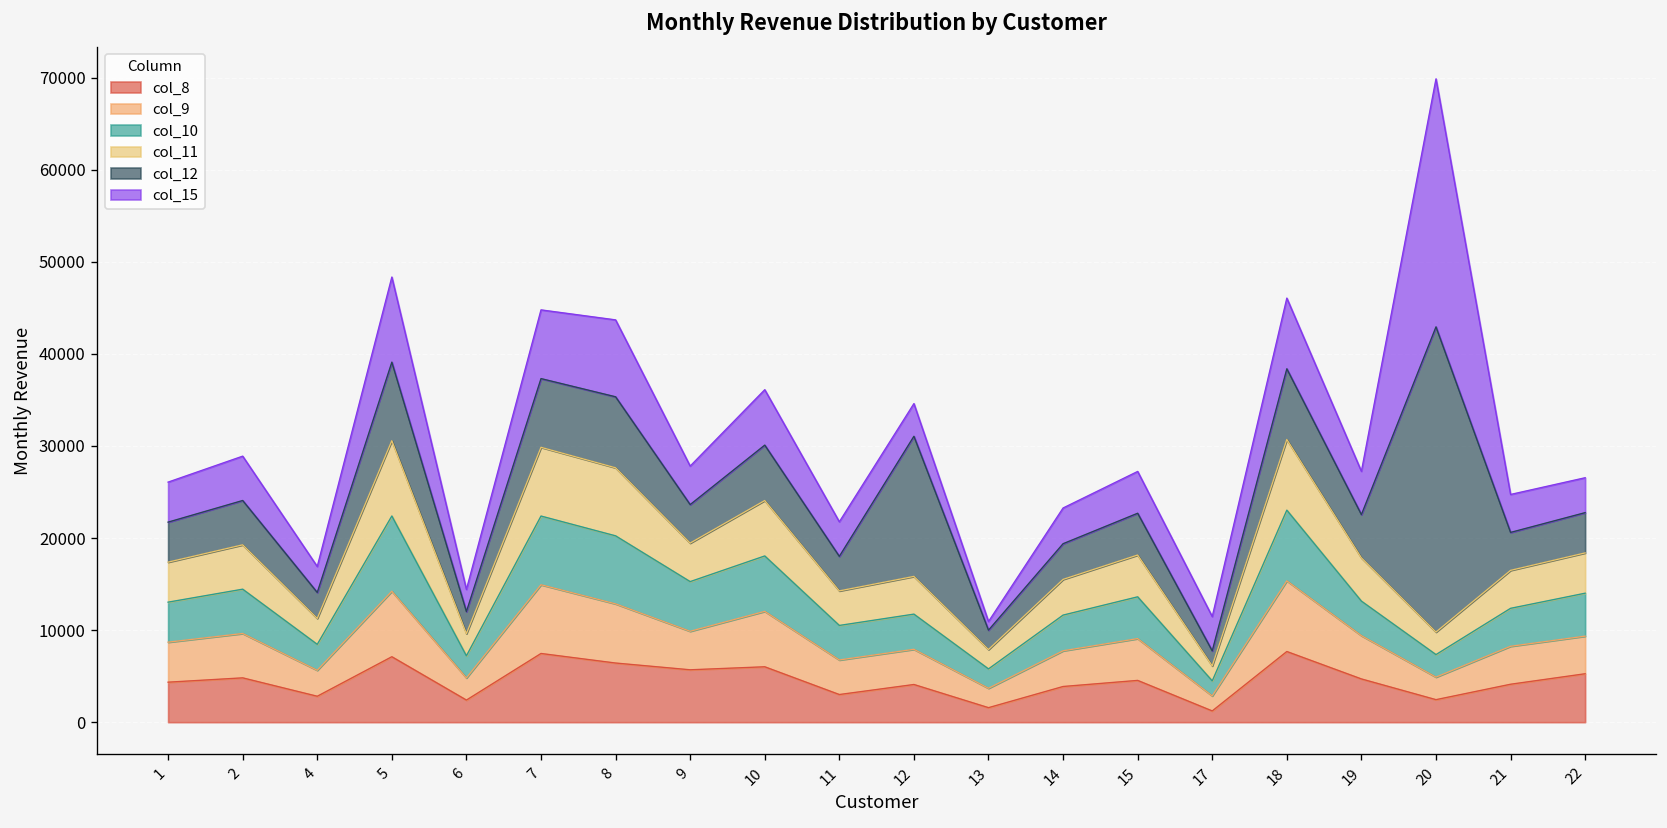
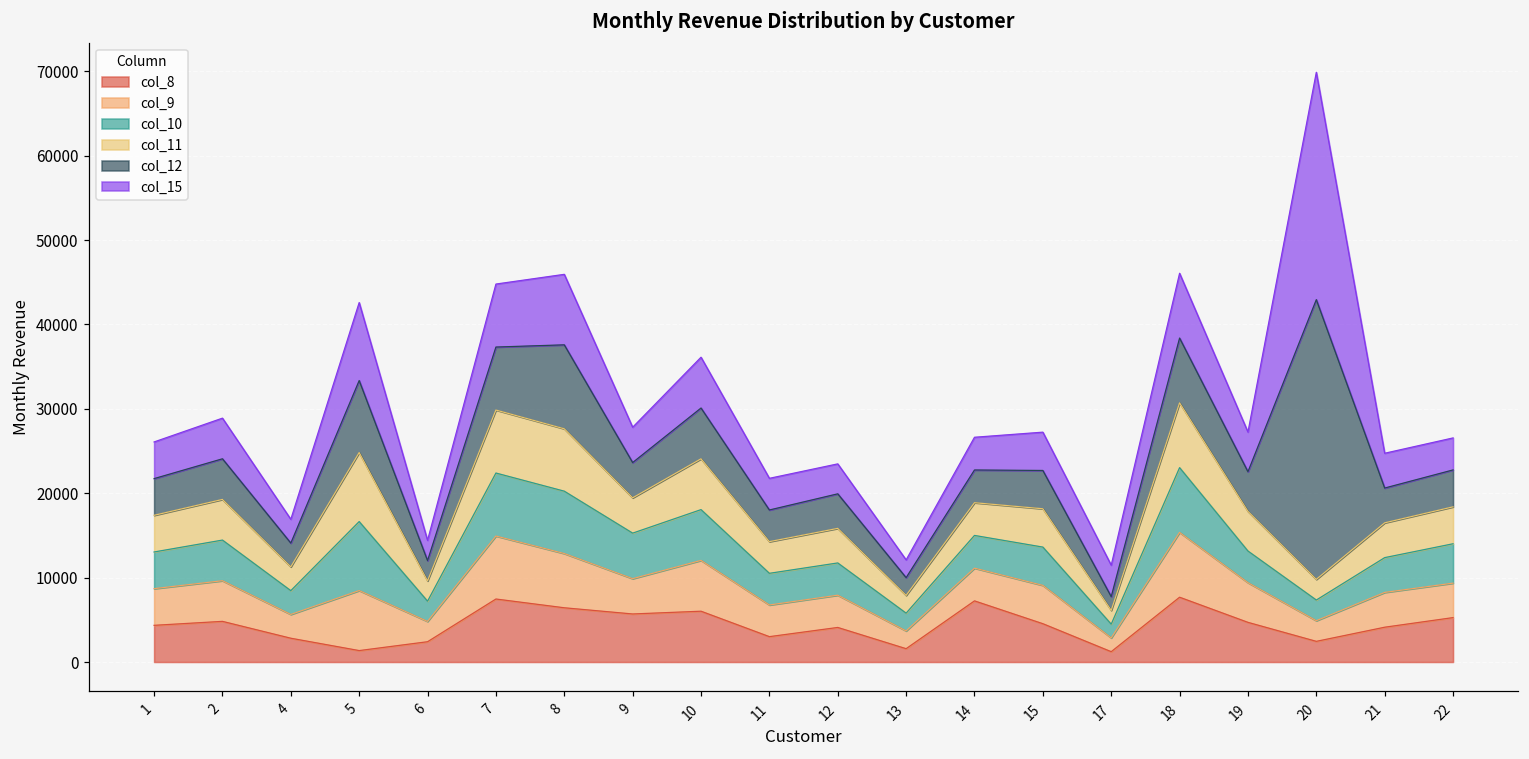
col_8, 5: 7000 -> 1000
col_12, 8: 8000 -> 10000
col_12, 12: 15000 -> 4000
col_15, 13: 1000 -> 2000
col_8, 14: 4000 -> 7000
